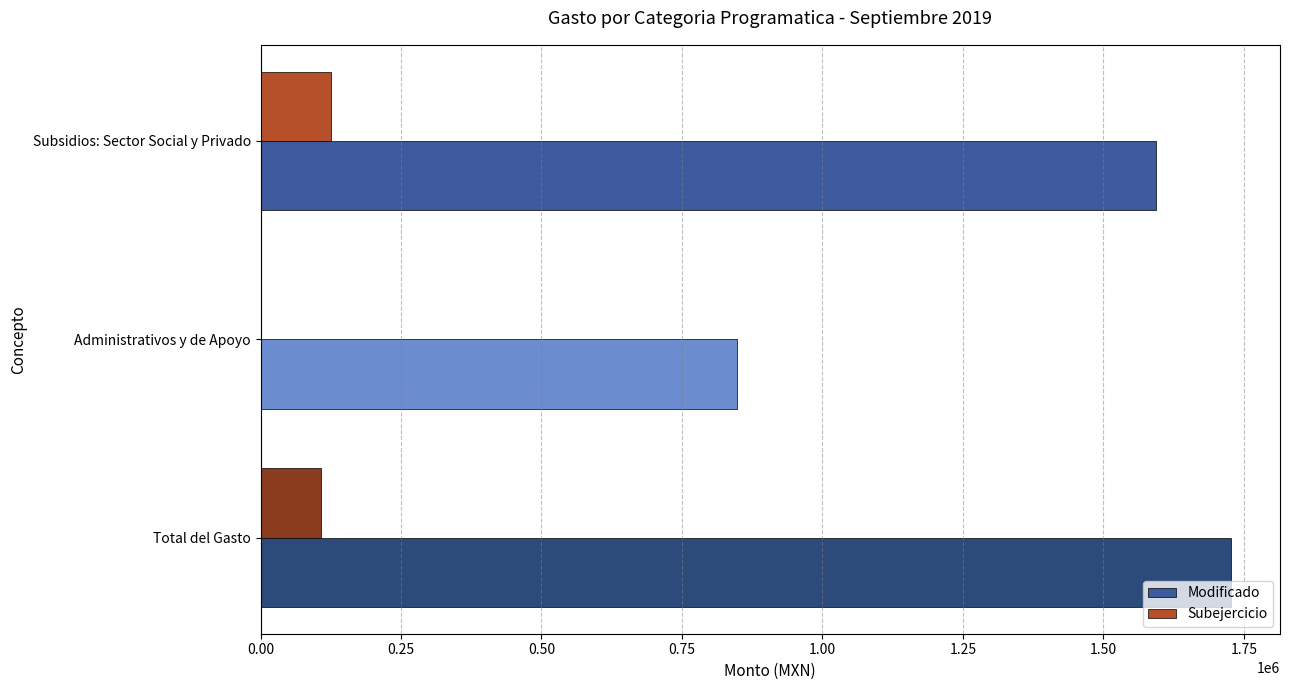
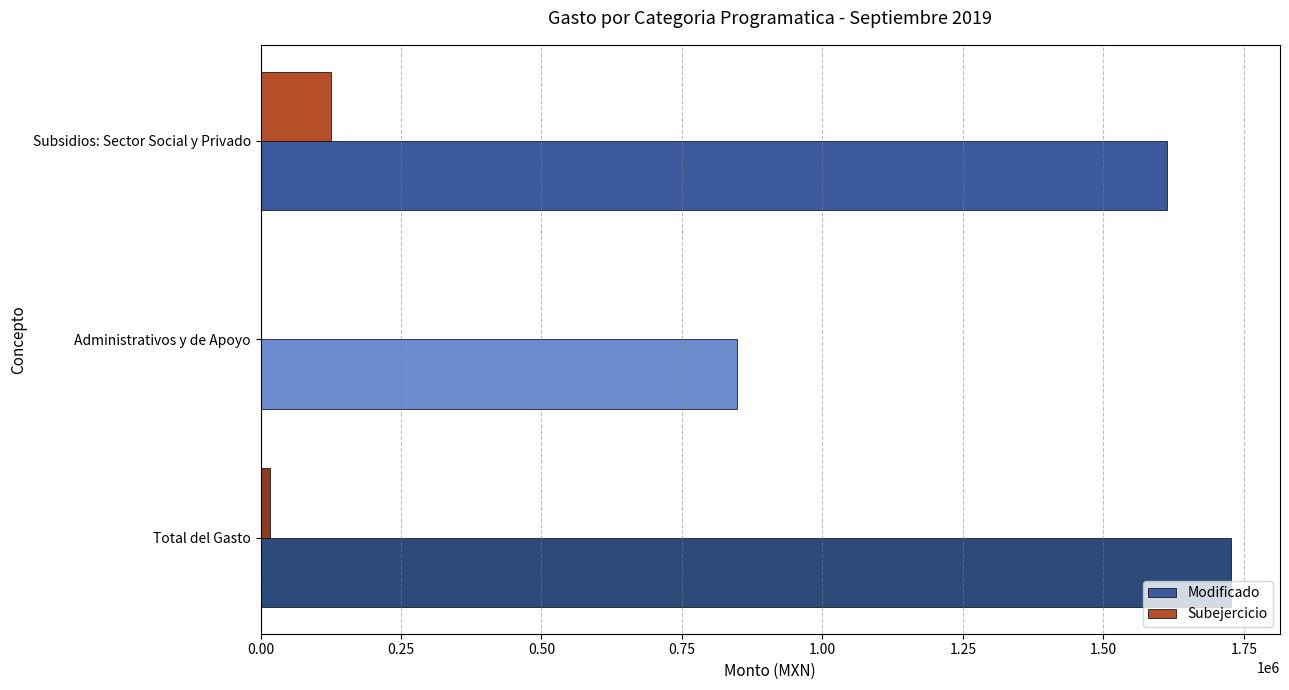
Modificado, Subsidios: Sector Social y Privado: 1590000 -> 1610000
Subejercicio, Total del Gasto: 110000 -> 20000
